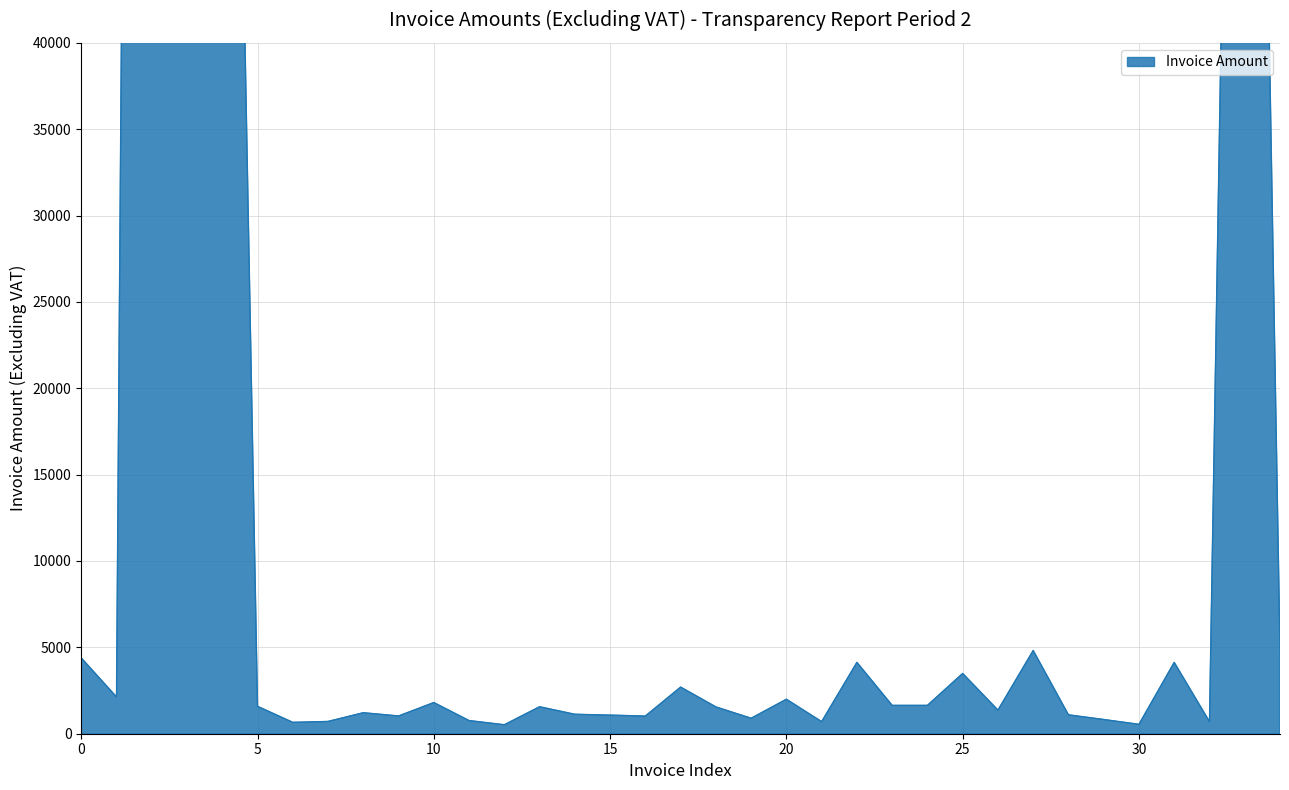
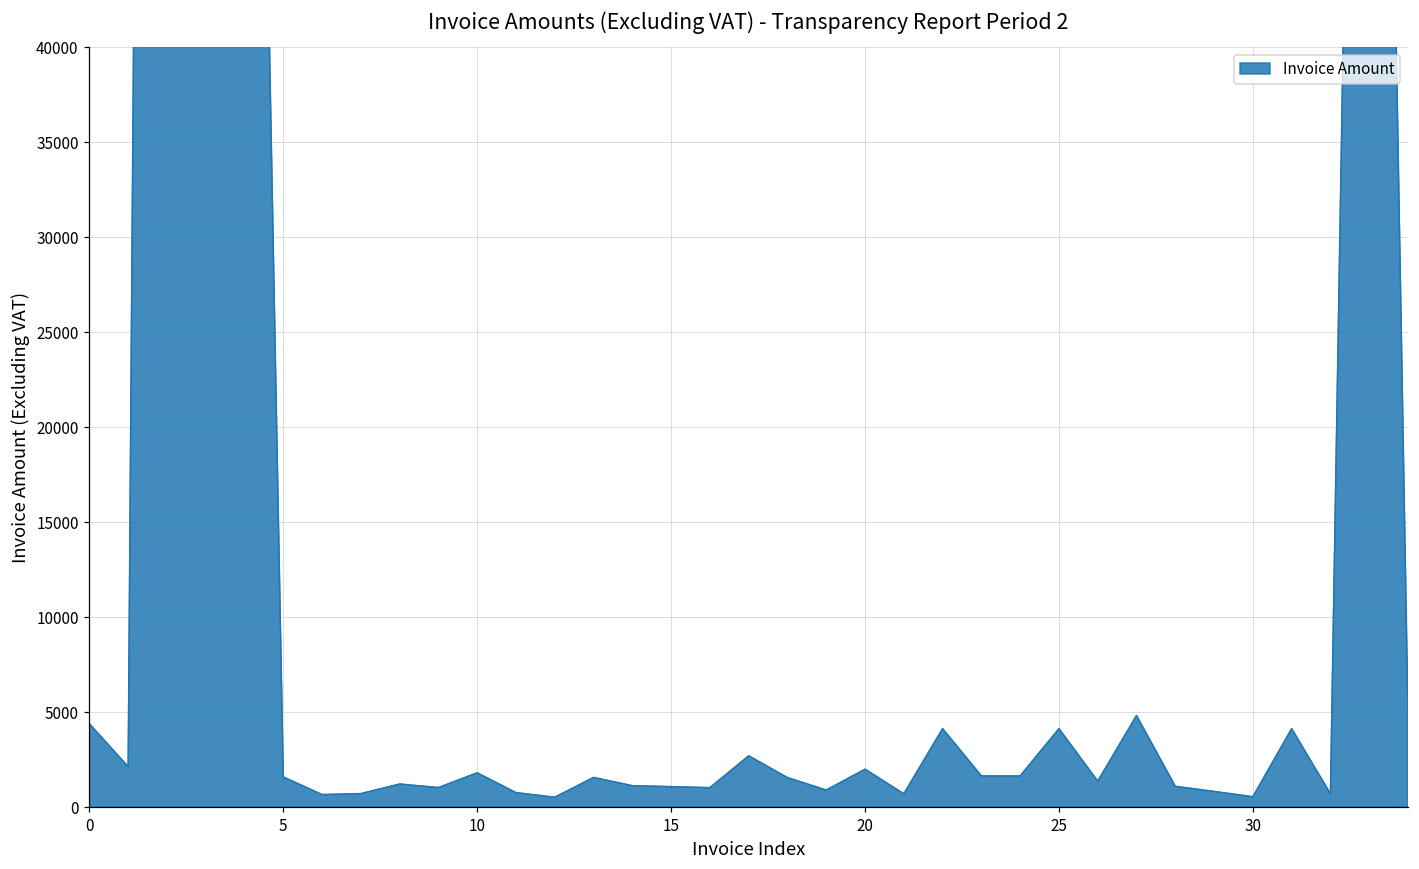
25: 3500 -> 4100
